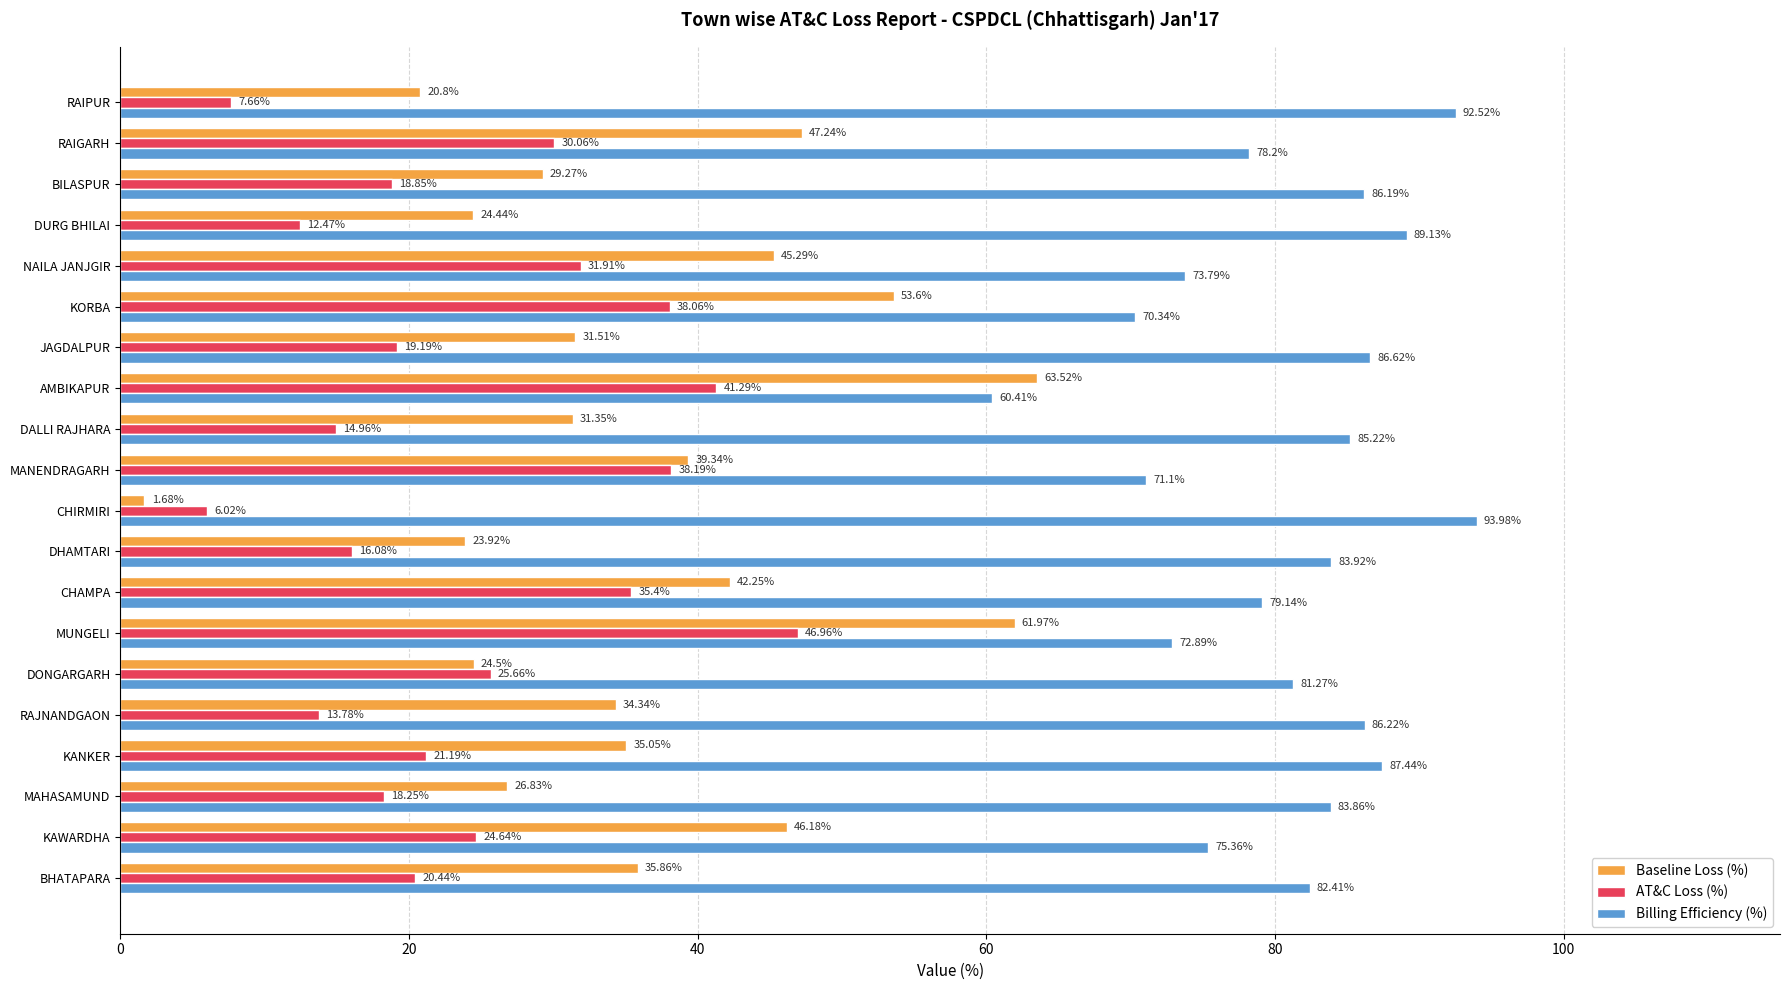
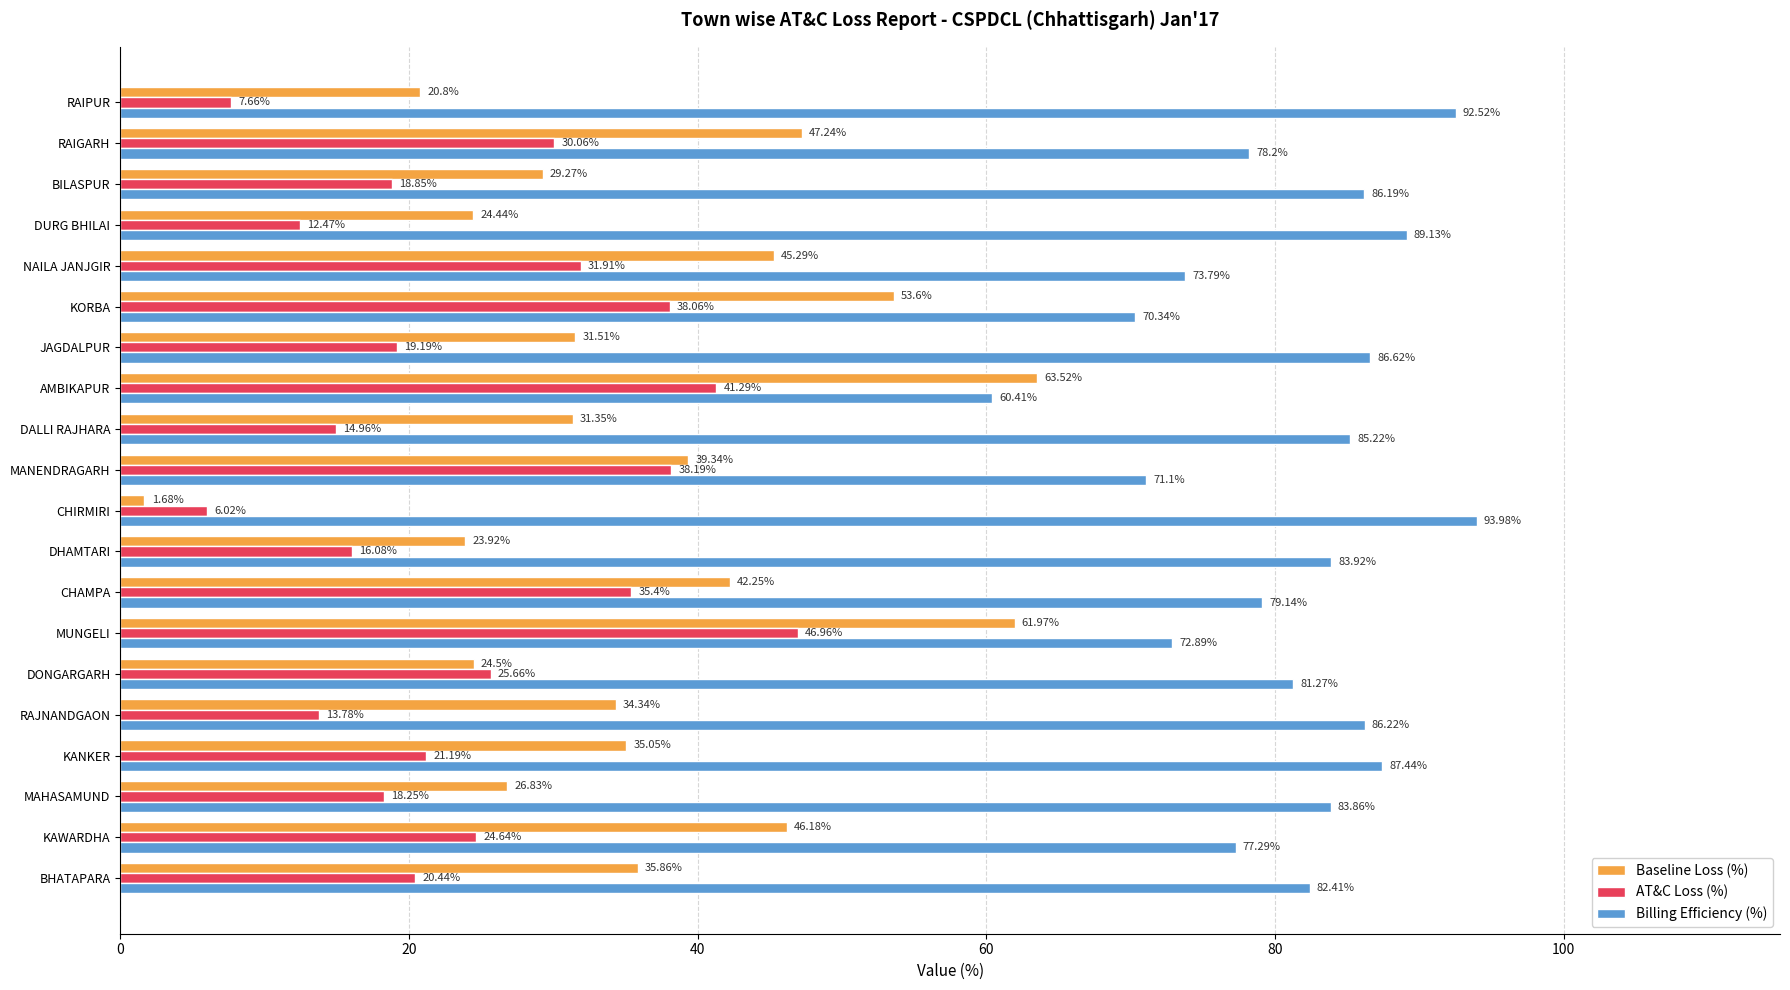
Billing Efficiency (%), KAWARDHA: 75.36% -> 77.29%
